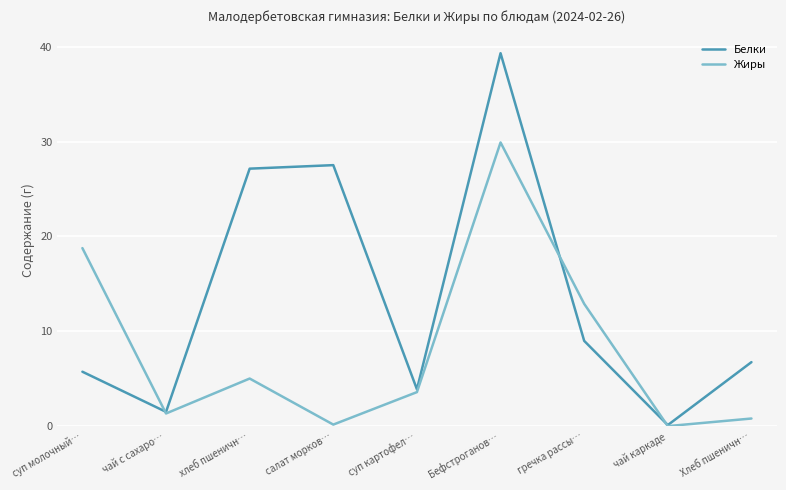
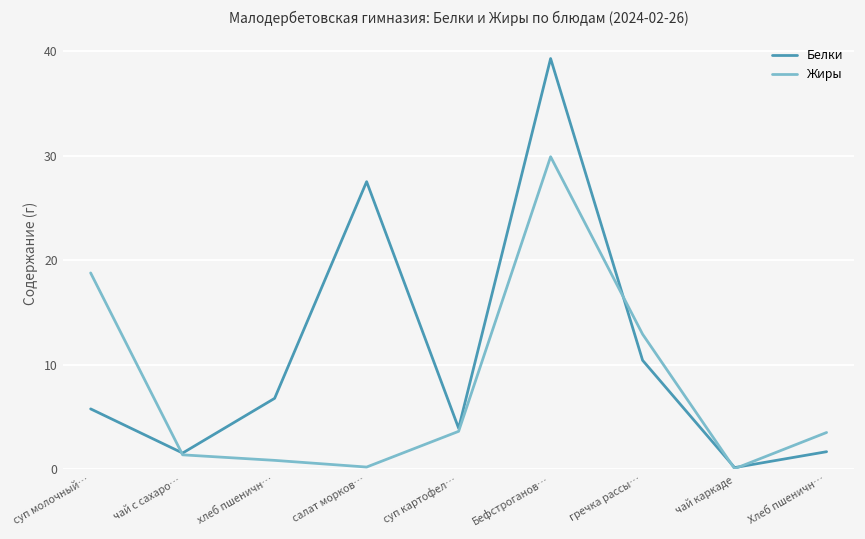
Белки, хлеб пшеничн…: 27 -> 7
Жиры, хлеб пшеничн…: 5 -> 1
Белки, гречка рассы…: 9 -> 10
Белки, Хлеб пшеничн…: 7 -> 2
Жиры, Хлеб пшеничн…: 1 -> 3
